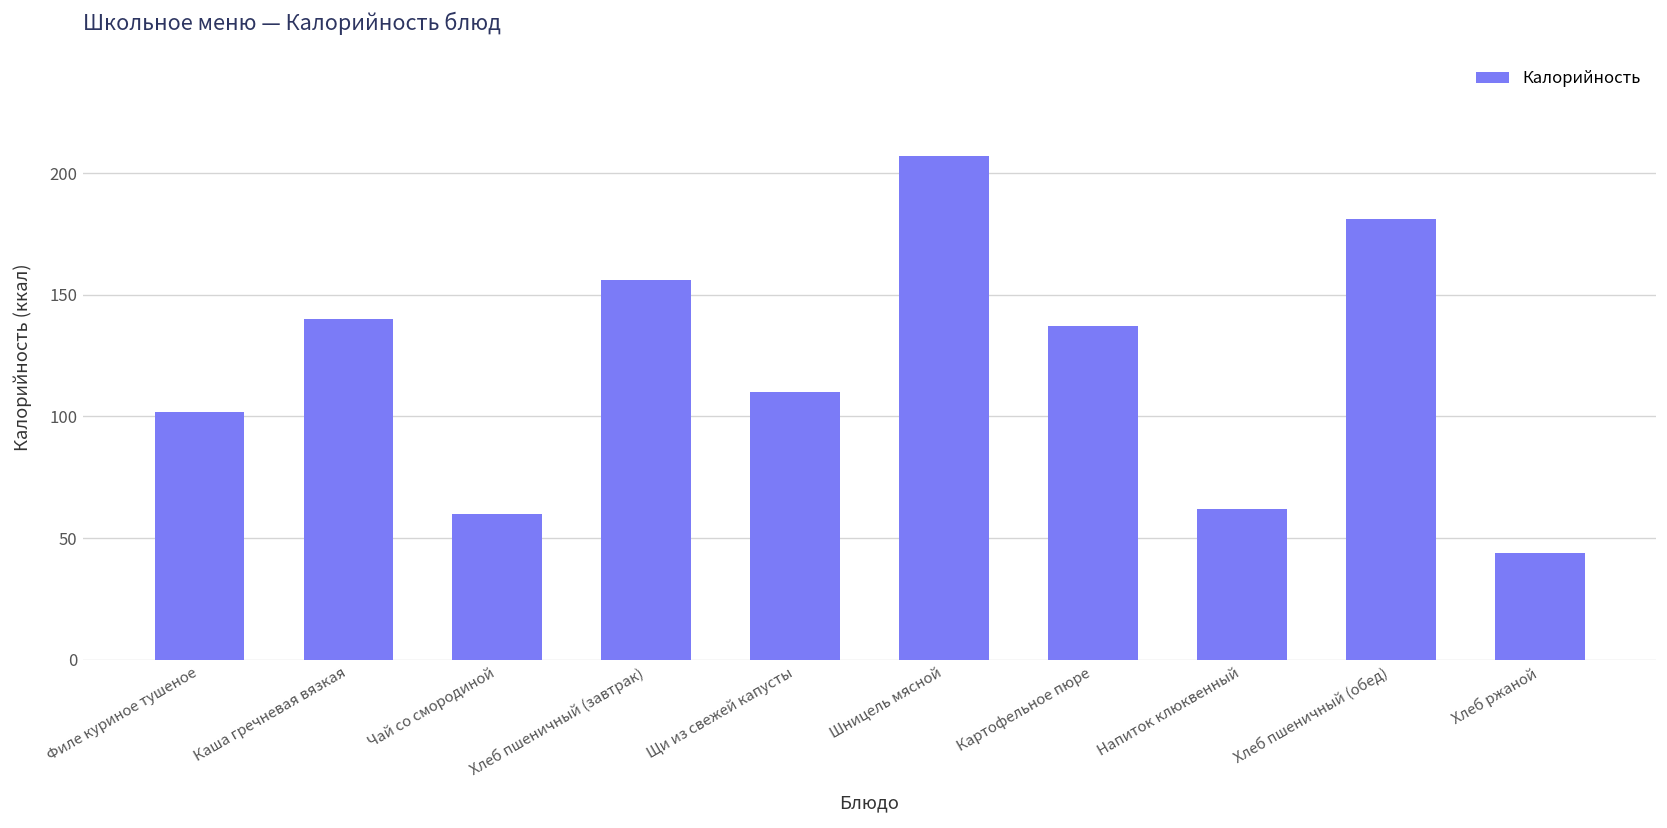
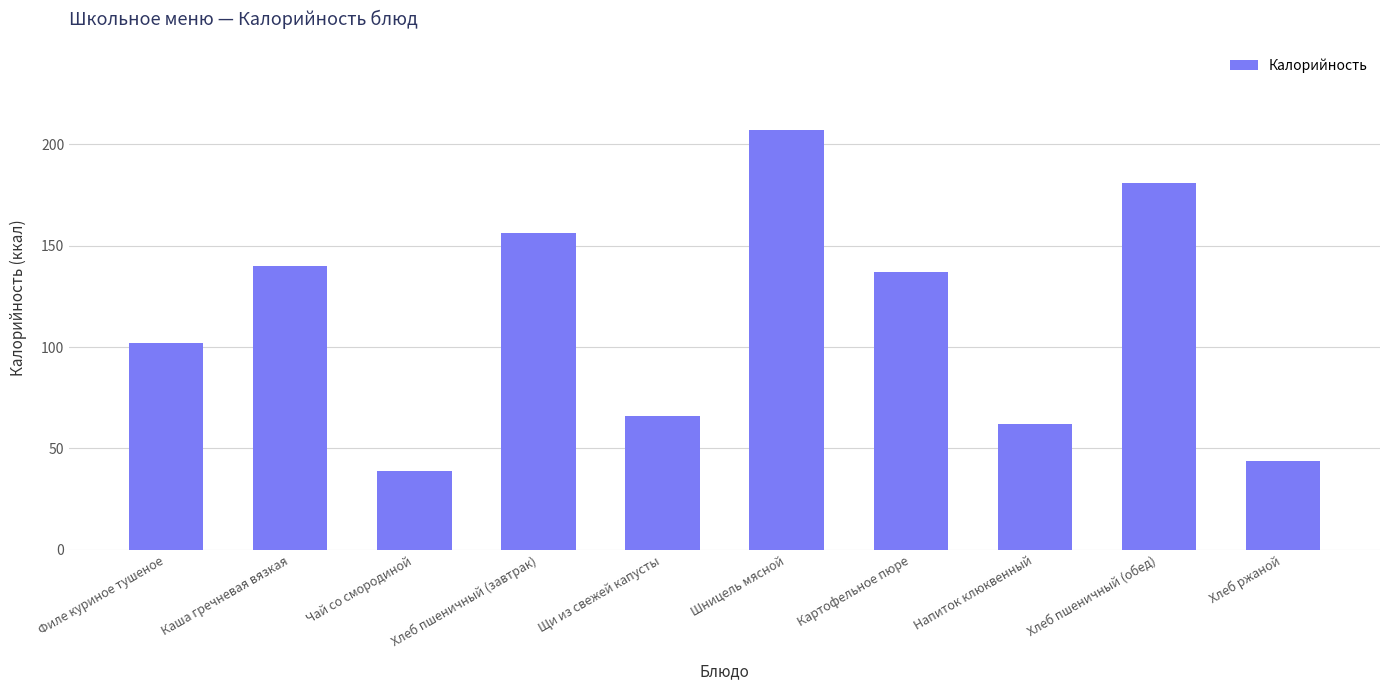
Чай со смородиной: 60 -> 39
Щи из свежей капусты: 110 -> 66
